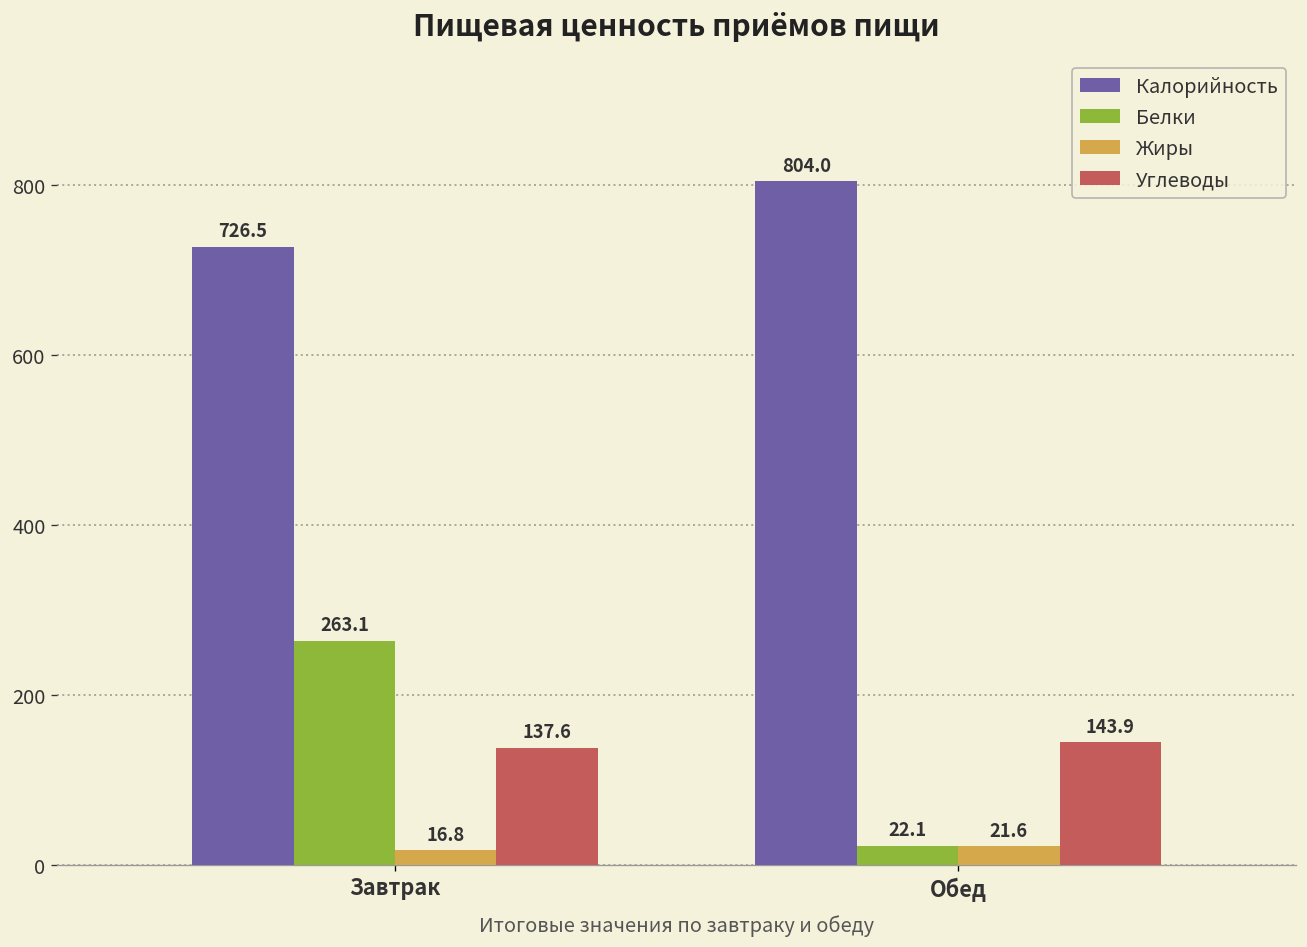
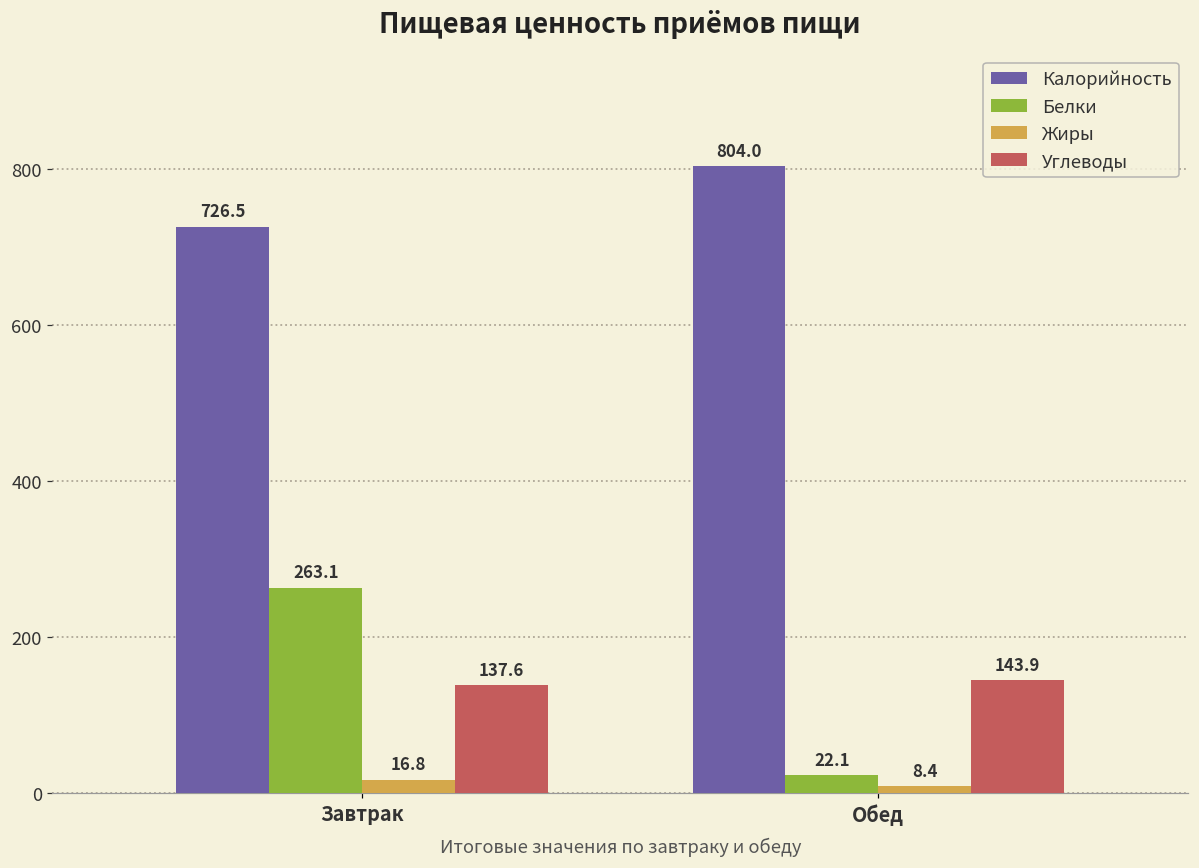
Жиры, Обед: 21.6 -> 8.4
